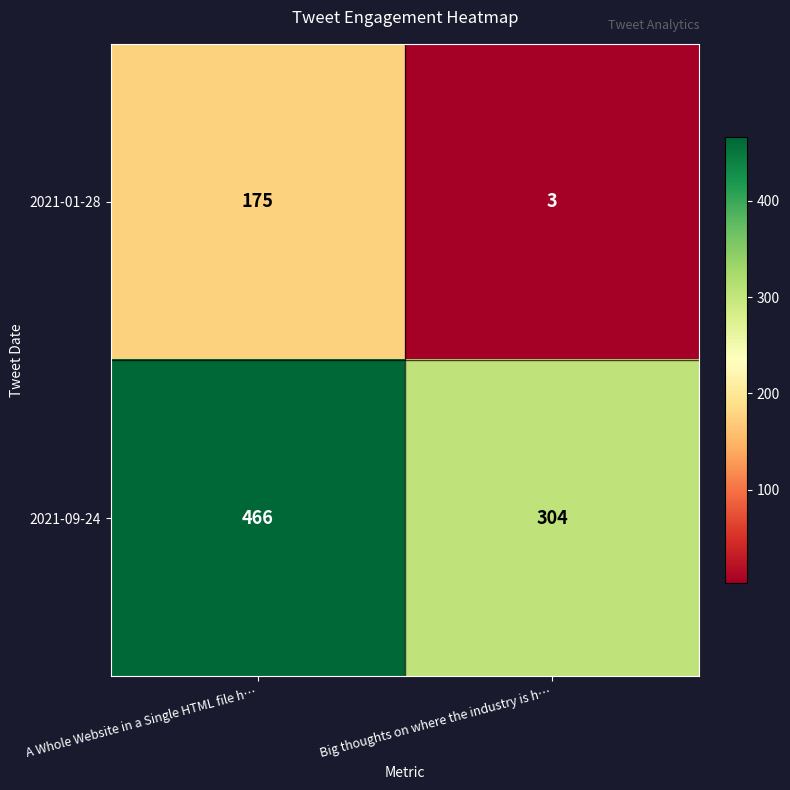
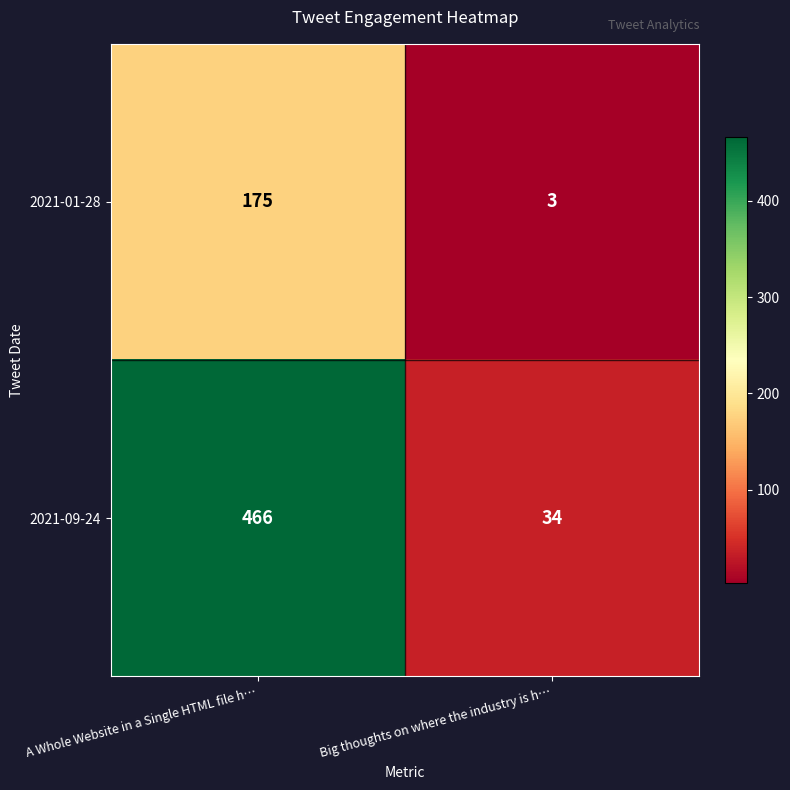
2021-09-24, Big thoughts on where the industry is h…: 304 -> 34
